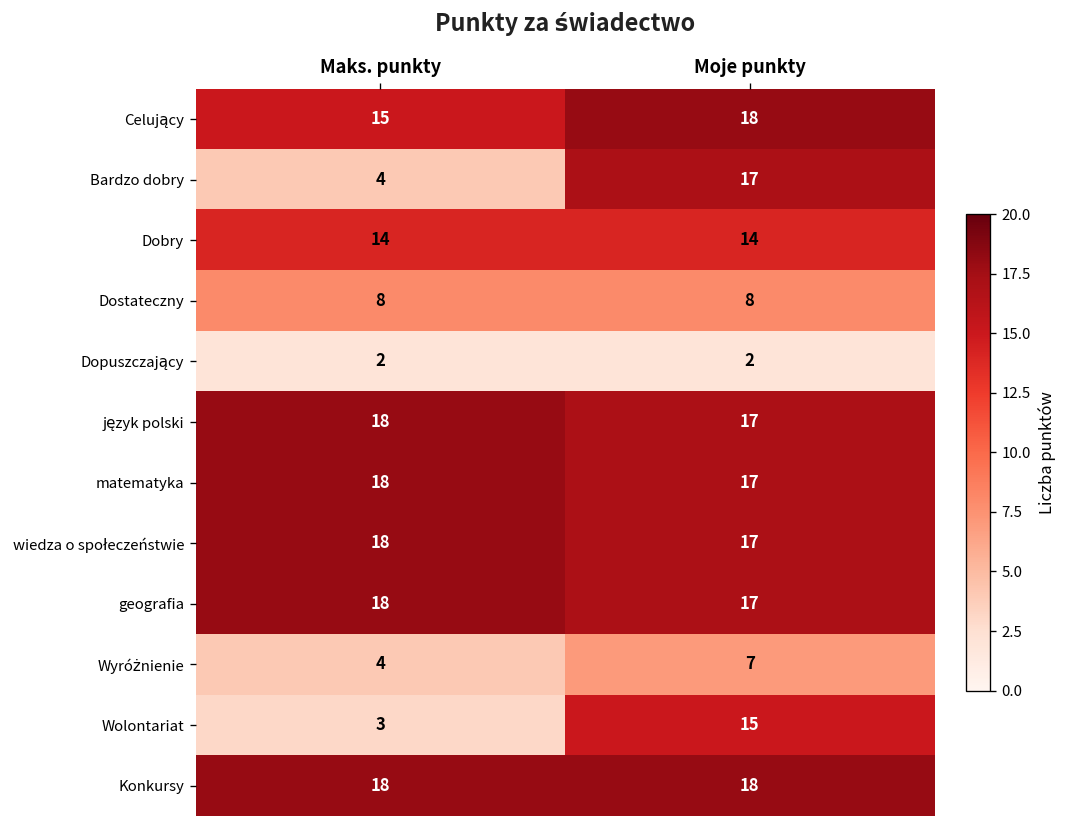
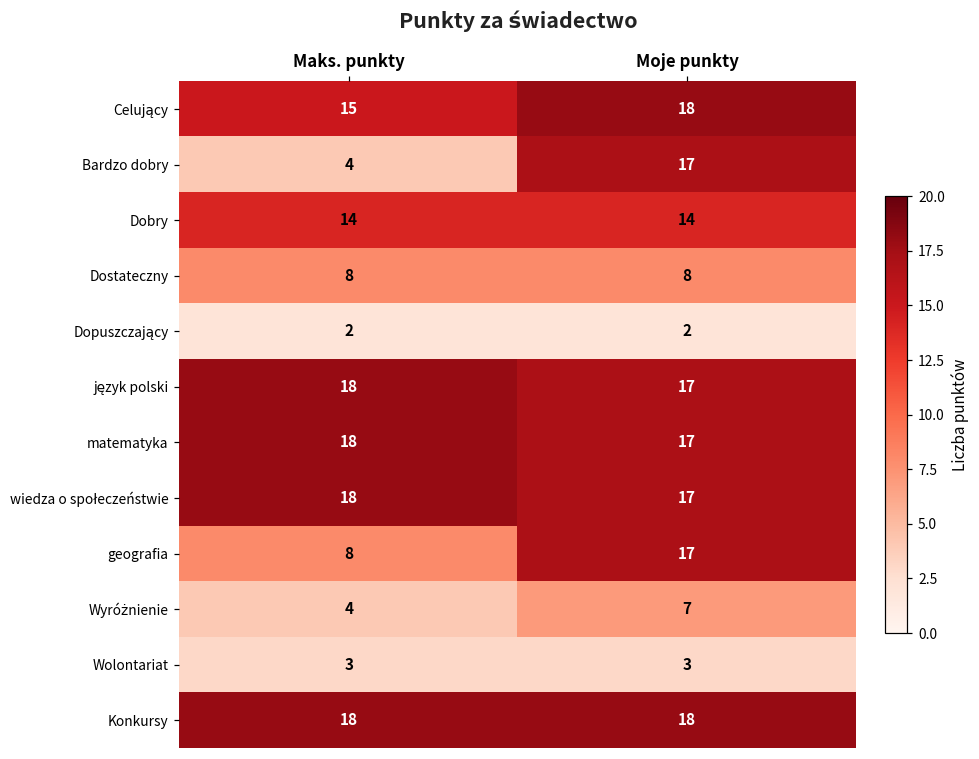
geografia, Maks. punkty: 18 -> 8
Wolontariat, Moje punkty: 15 -> 3
